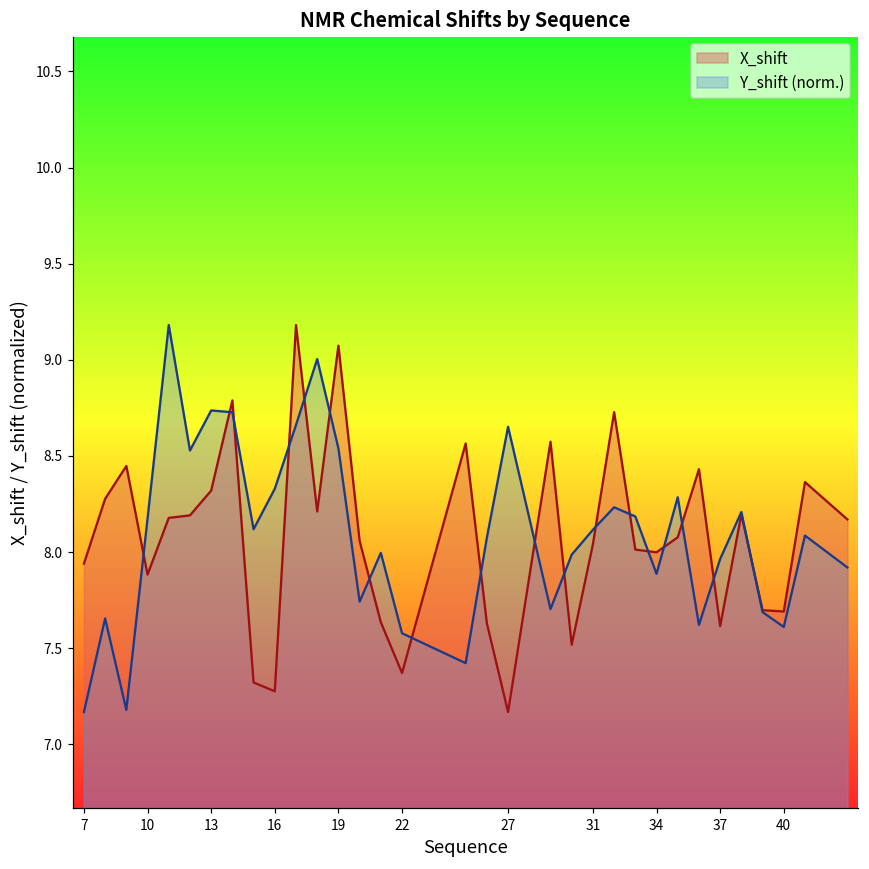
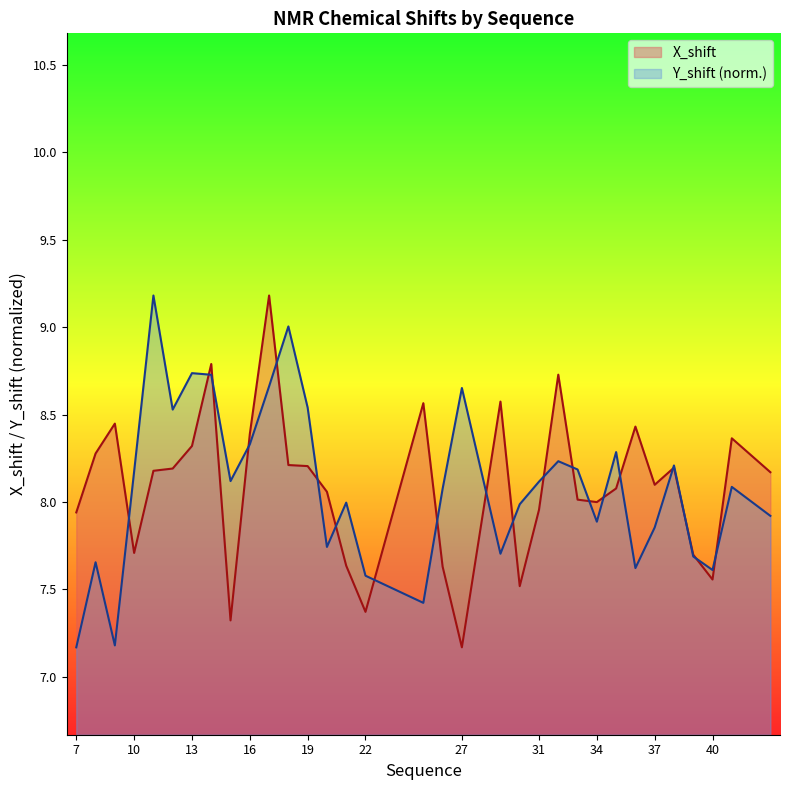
X_shift, 10: 7.88 -> 7.71
X_shift, 16: 7.28 -> 8.39
X_shift, 19: 9.07 -> 8.21
X_shift, 31: 8.04 -> 7.96
X_shift, 37: 7.62 -> 8.10
Y_shift (norm.), 37: 7.96 -> 7.85
X_shift, 40: 7.69 -> 7.56
